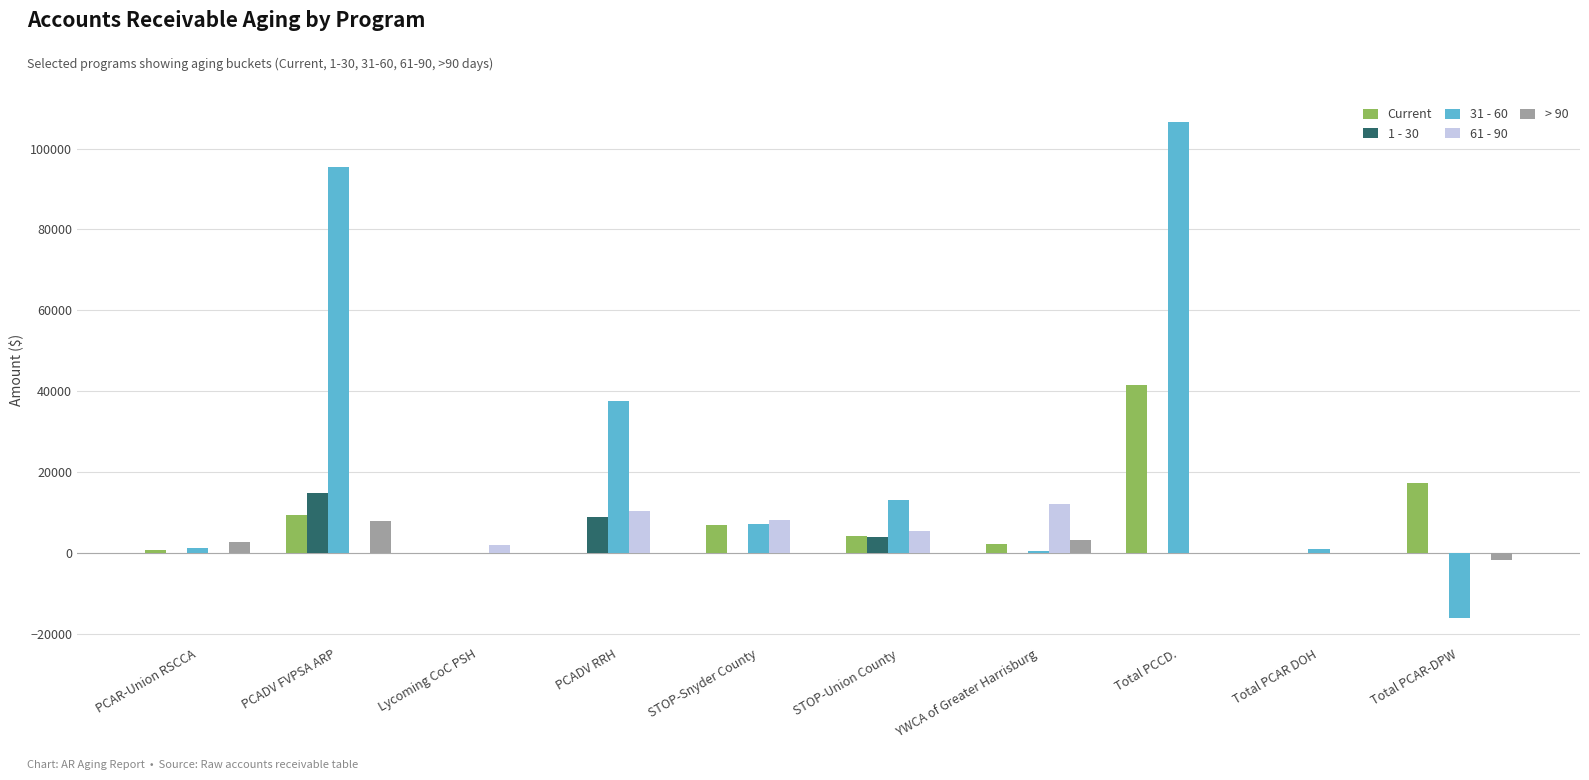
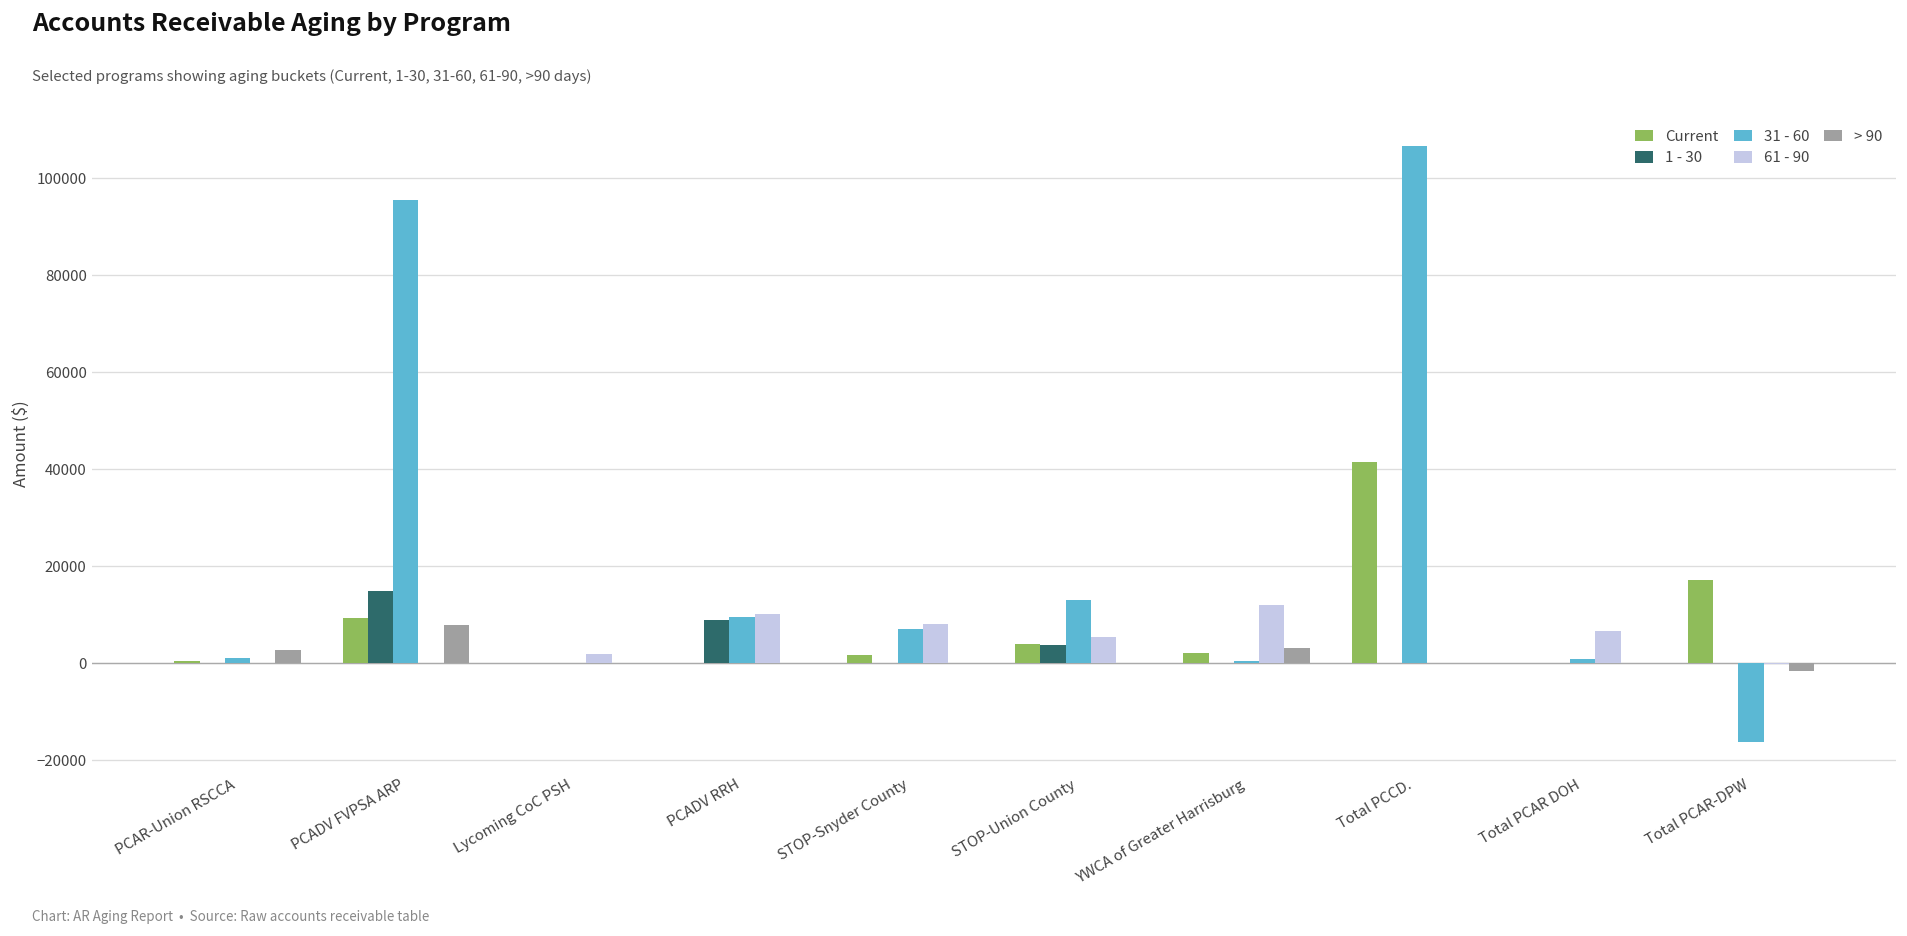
31 - 60, PCADV RRH: 38000 -> 10000
Current, STOP-Snyder County: 7000 -> 2000
61 - 90, Total PCAR DOH: 0 -> 7000
